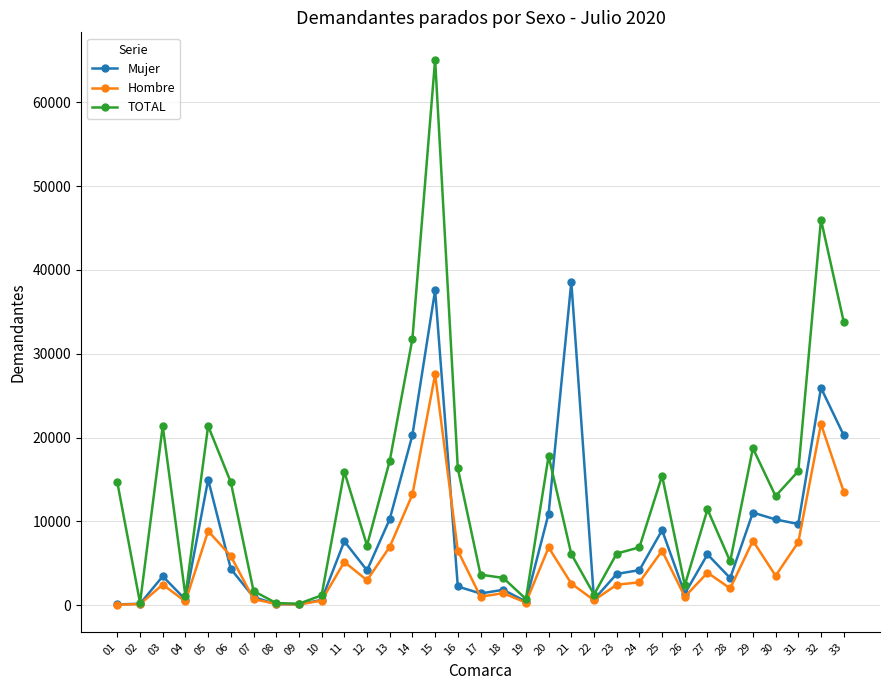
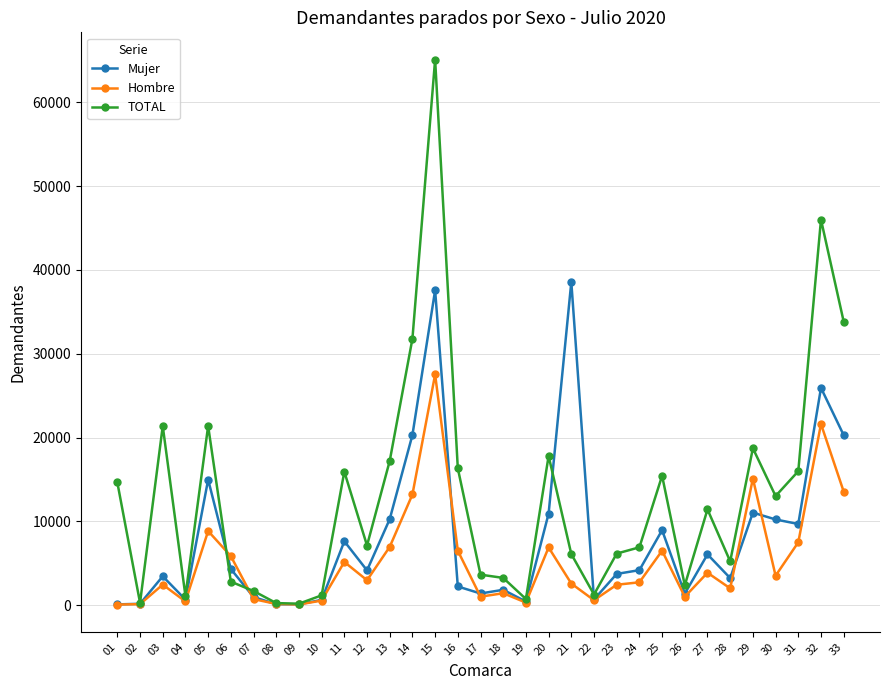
TOTAL, 06: 15000 -> 3000
Hombre, 29: 8000 -> 15000
